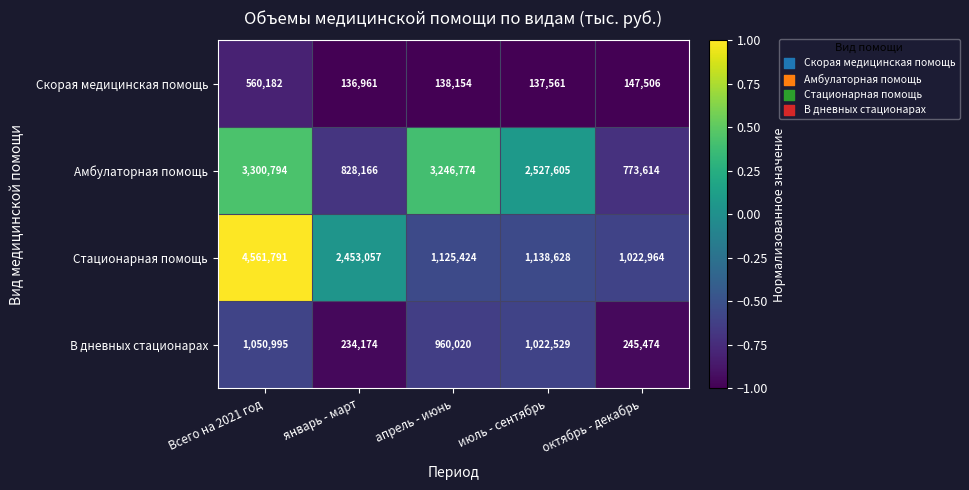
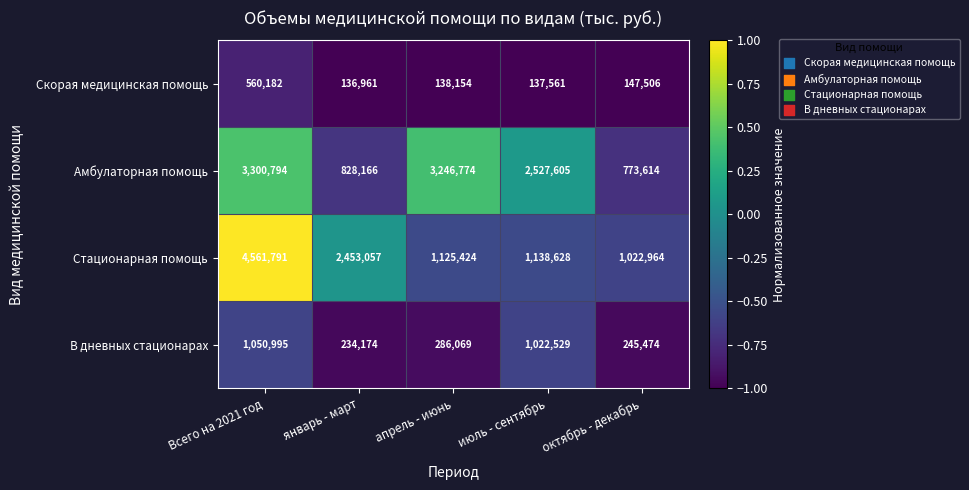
В дневных стационарах, апрель - июнь: 960,020 -> 286,069
